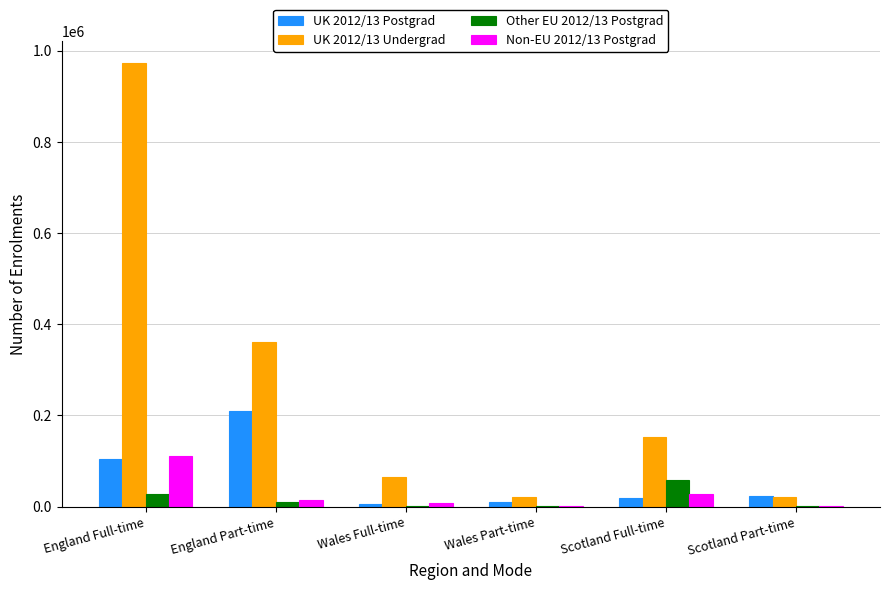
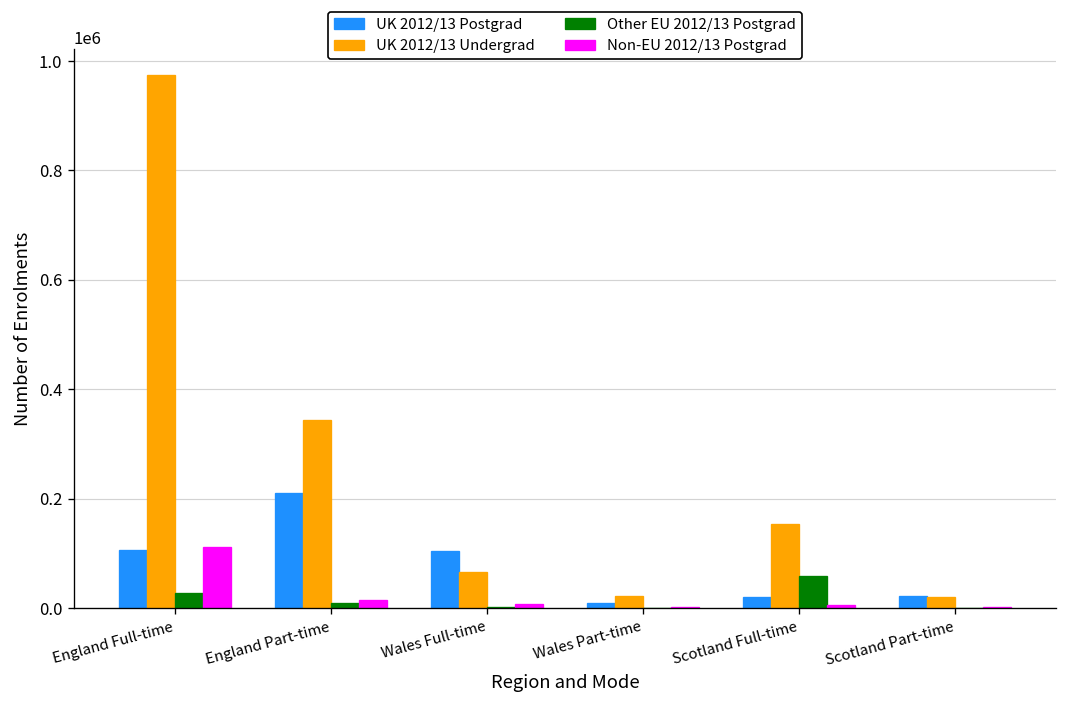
UK 2012/13 Undergrad, England Part-time: 360000 -> 340000
UK 2012/13 Postgrad, Wales Full-time: 10000 -> 100000
Non-EU 2012/13 Postgrad, Scotland Full-time: 30000 -> 10000
